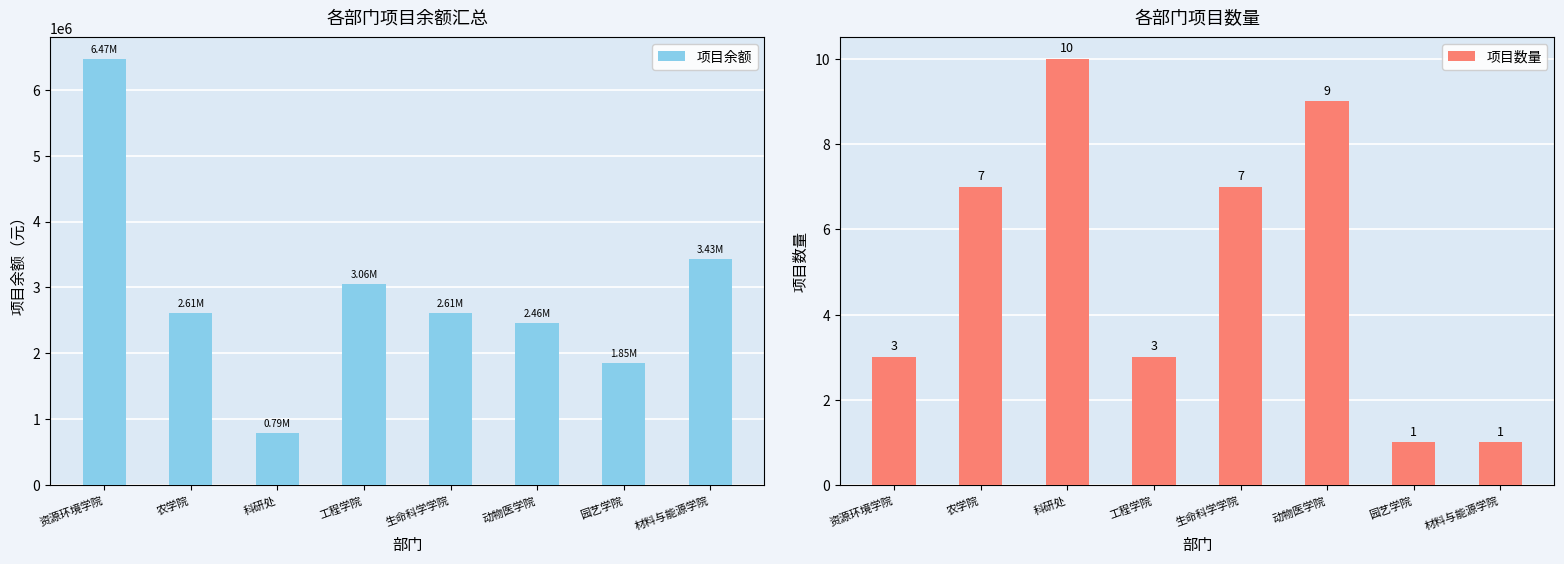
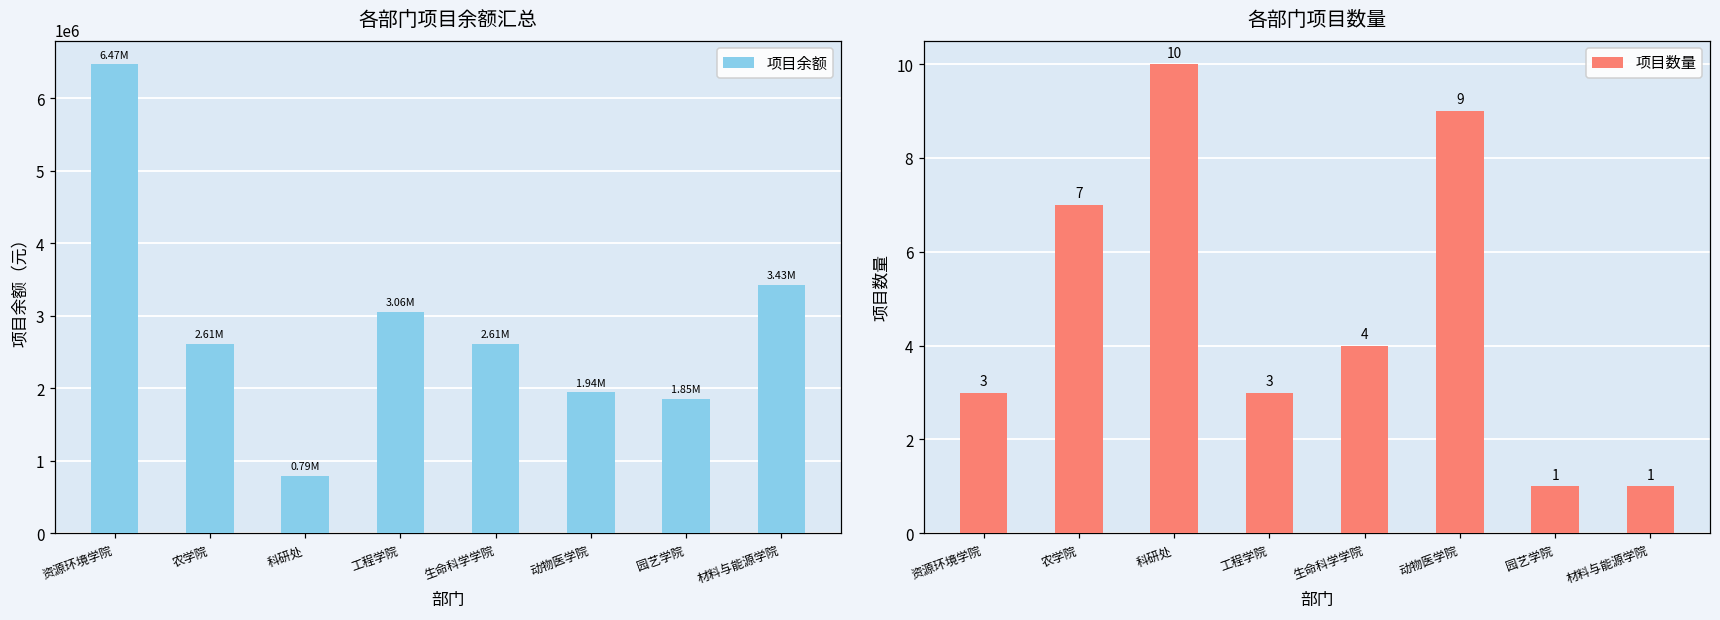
各部门项目余额汇总, 动物医学院: 2.46M -> 1.94M
各部门项目数量, 生命科学学院: 7 -> 4
